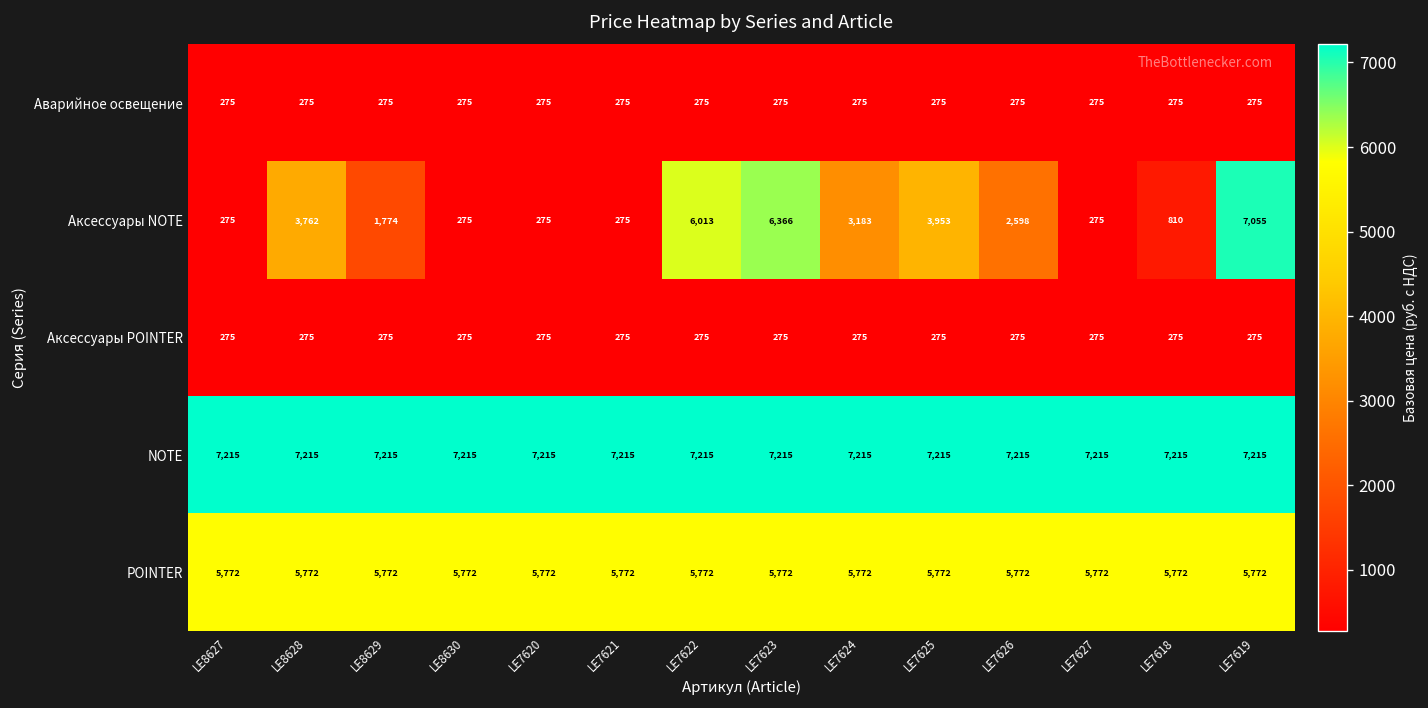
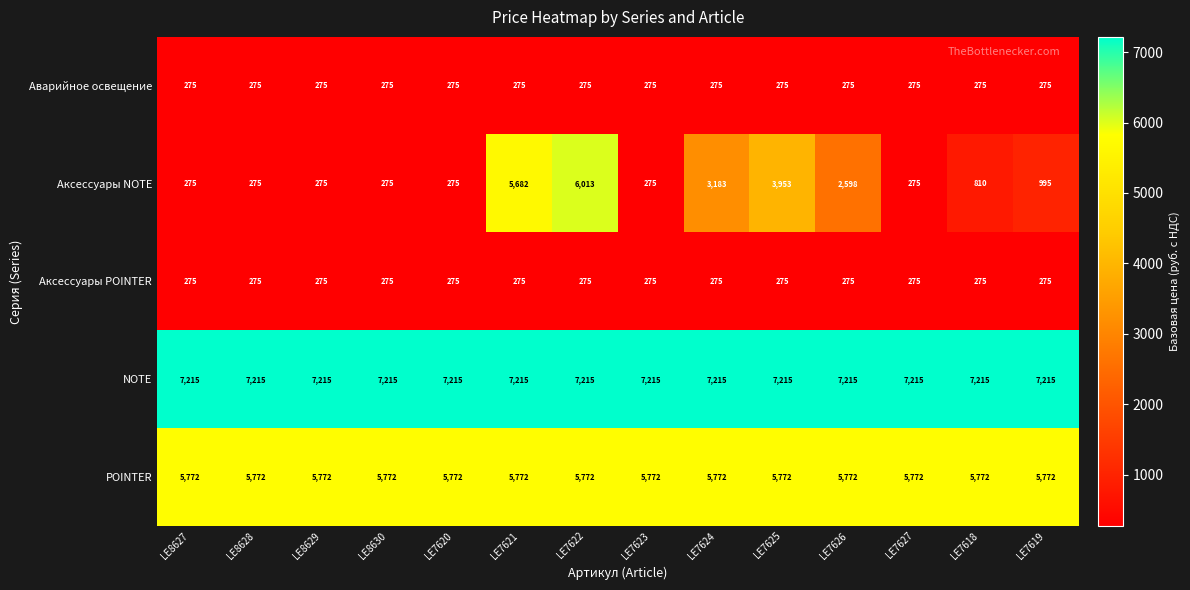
Аксессуары NOTE, LE8628: 3,762 -> 275
Аксессуары NOTE, LE8629: 1,774 -> 275
Аксессуары NOTE, LE7621: 275 -> 5,682
Аксессуары NOTE, LE7623: 6,366 -> 275
Аксессуары NOTE, LE7619: 7,055 -> 995
